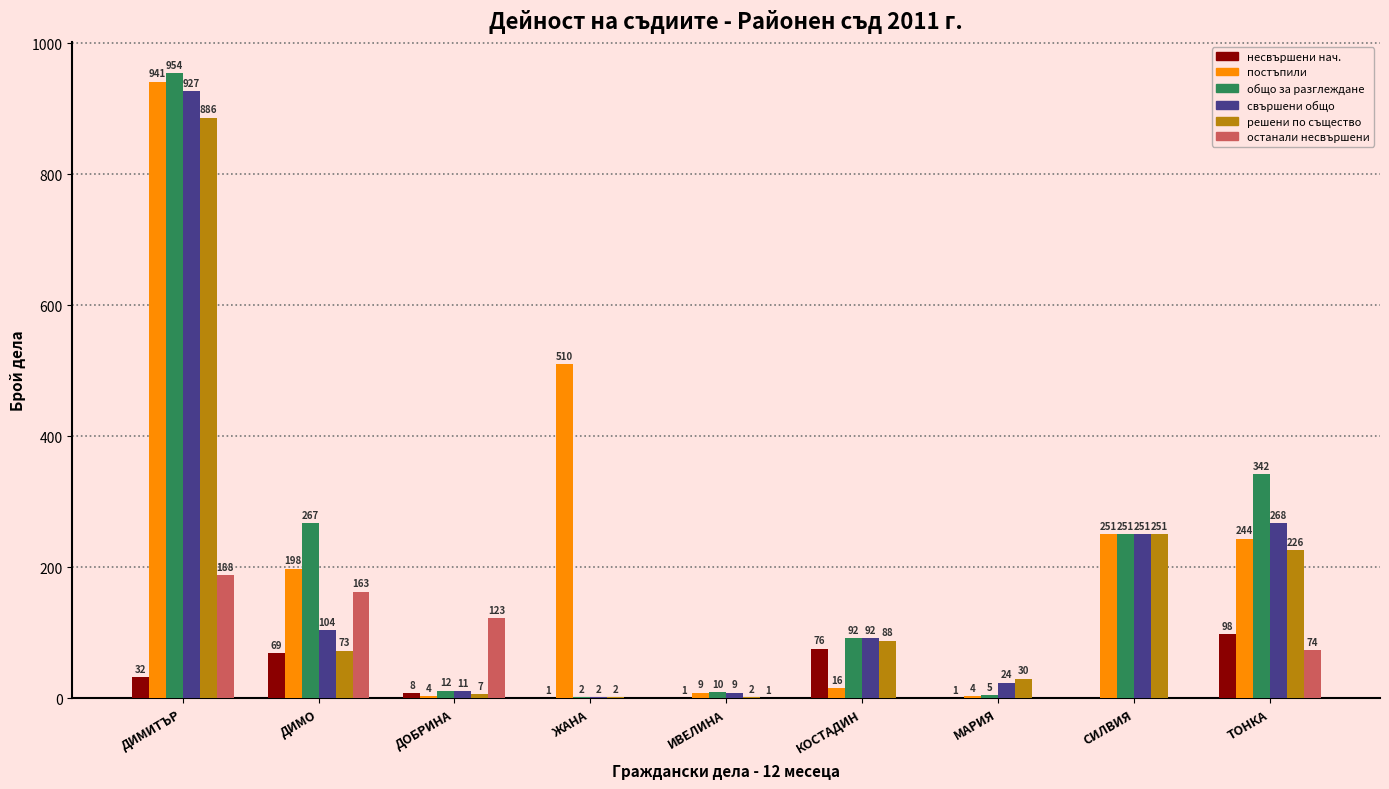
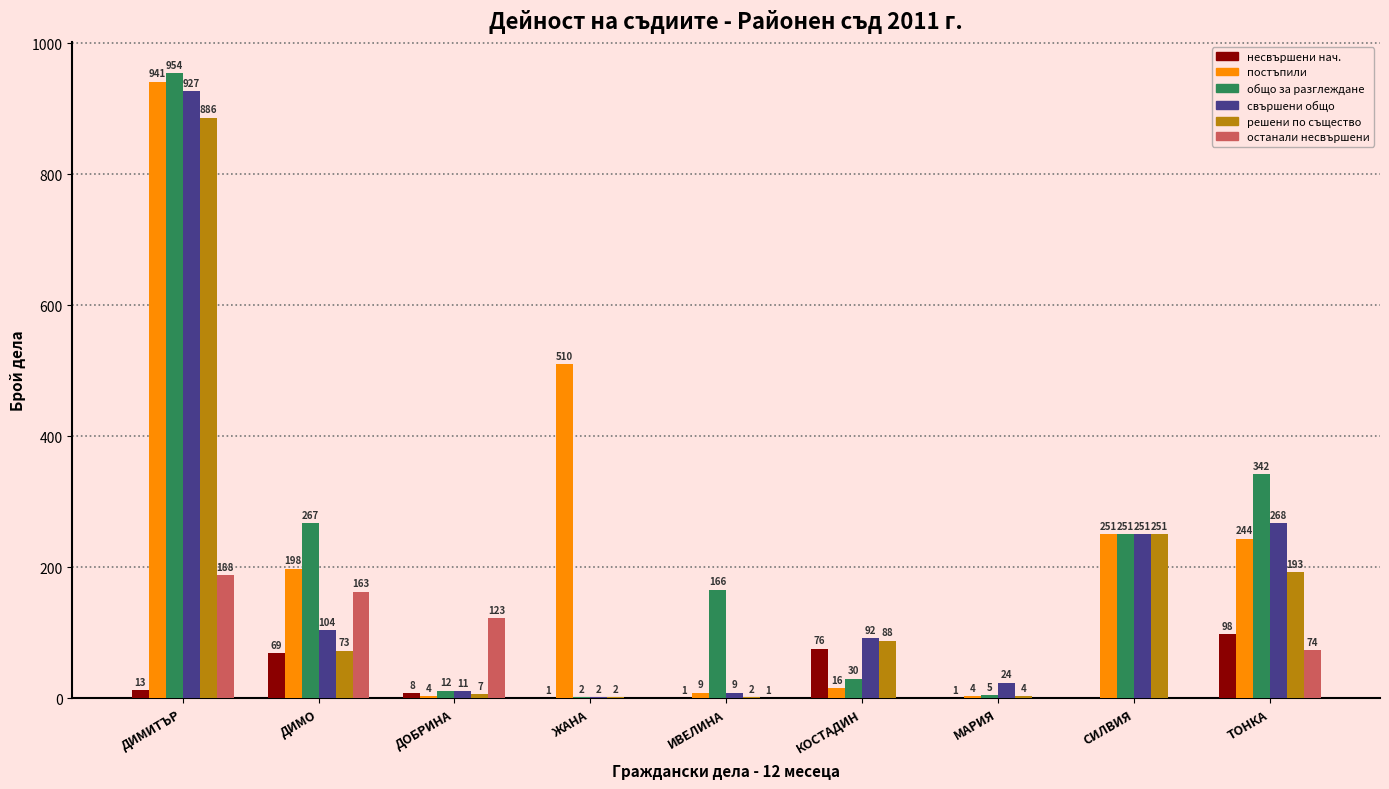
несвършени нач., ДИМИТЪР: 32 -> 13
общо за разглеждане, ИВЕЛИНА: 10 -> 166
общо за разглеждане, КОСТАДИН: 92 -> 30
решени по същество, МАРИЯ: 30 -> 4
решени по същество, ТОНКА: 226 -> 193
